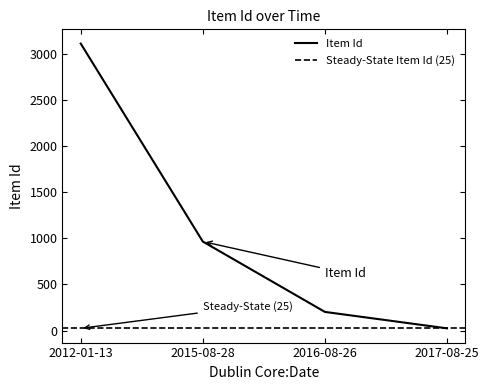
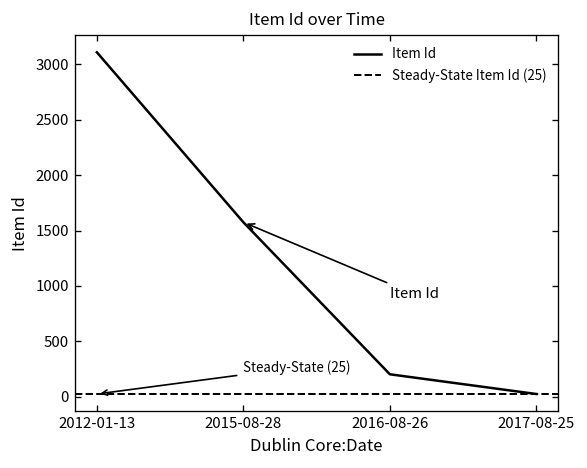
2015-08-28: 1000 -> 1600
